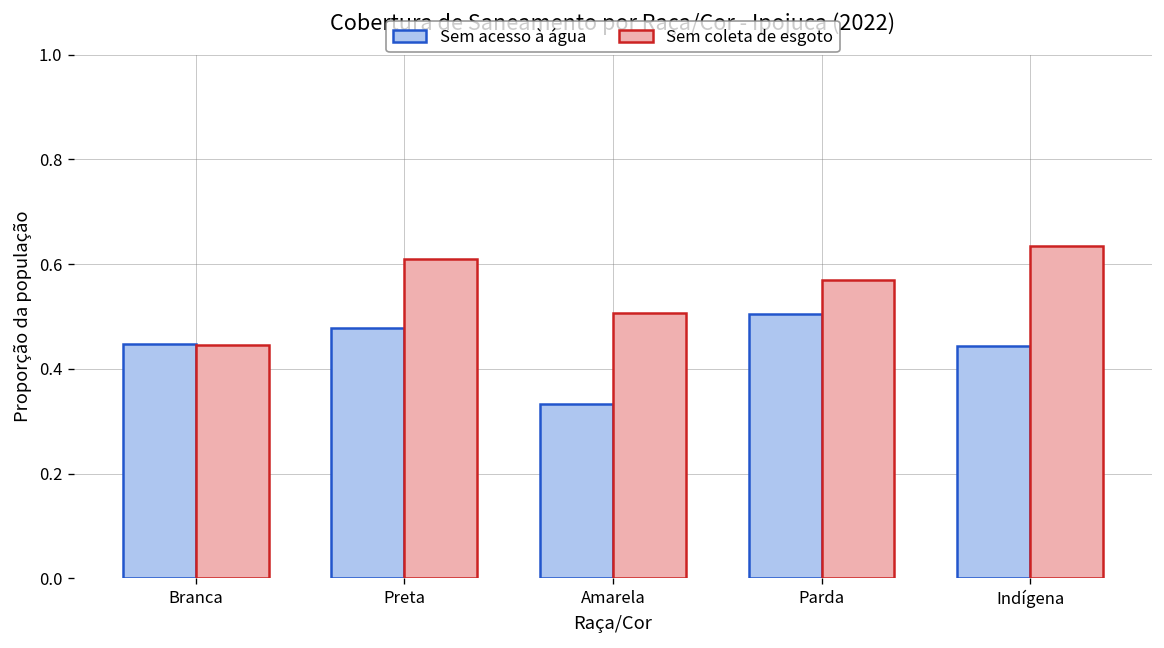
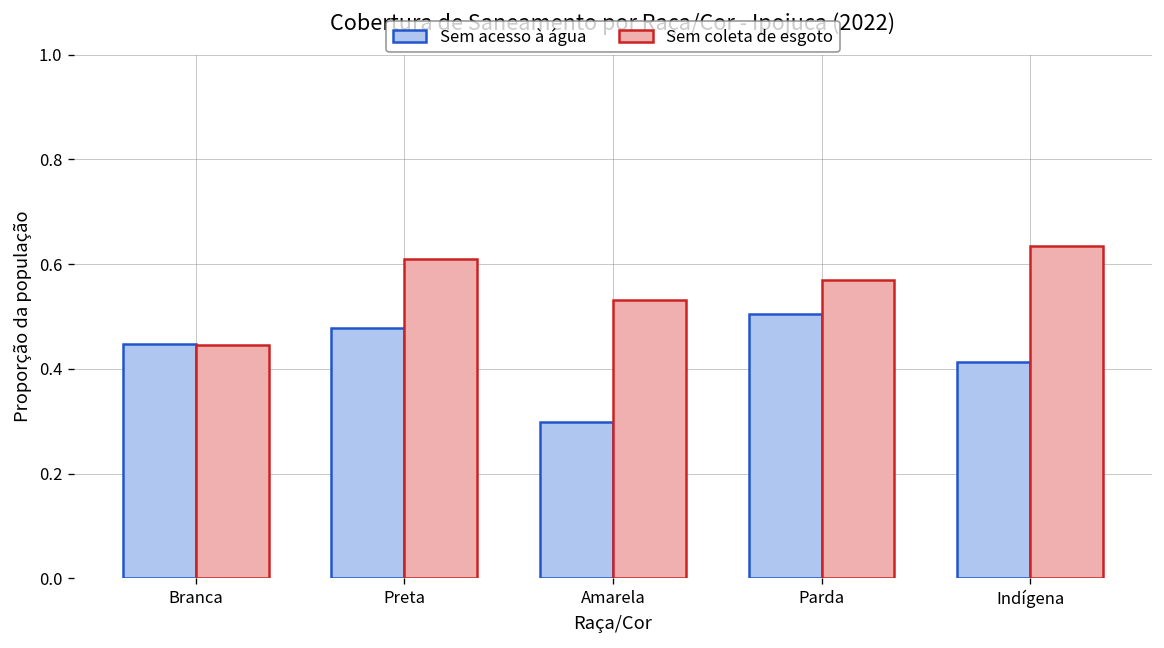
Sem acesso à água, Amarela: 0.33 -> 0.30
Sem coleta de esgoto, Amarela: 0.51 -> 0.53
Sem acesso à água, Indígena: 0.44 -> 0.41
